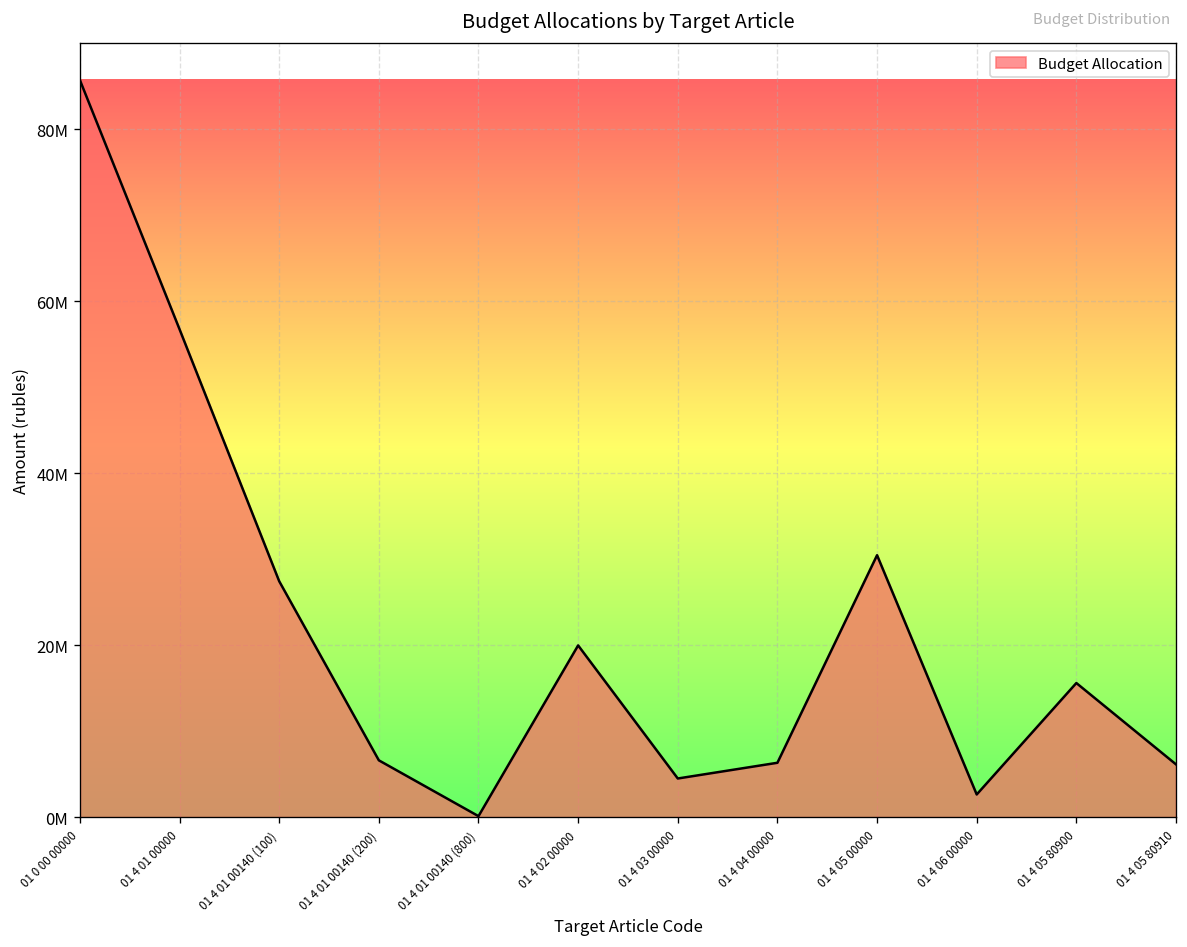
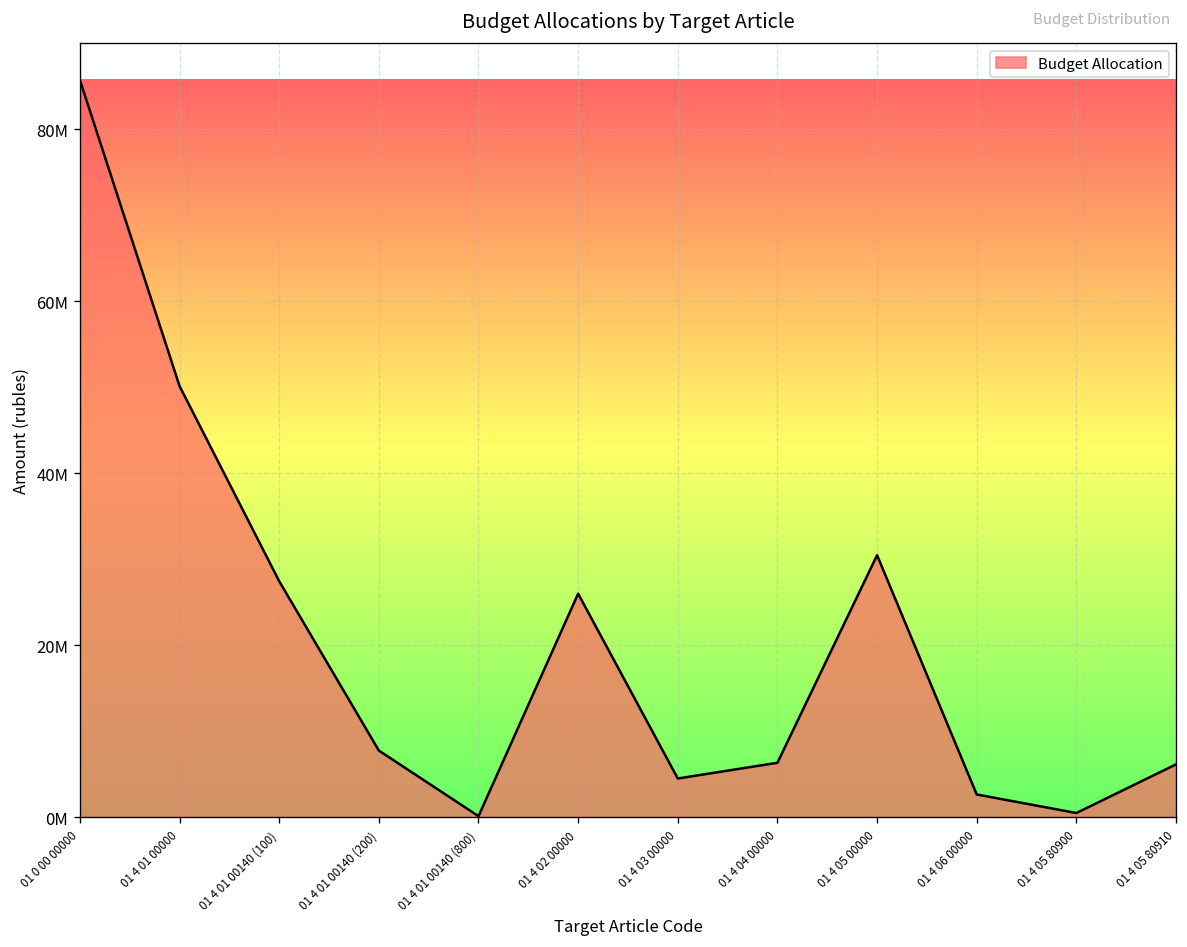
01 4 01 00000: 57000000 -> 50000000
01 4 01 00140 (200): 7000000 -> 8000000
01 4 02 00000: 20000000 -> 26000000
01 4 05 80900: 16000000 -> 0
